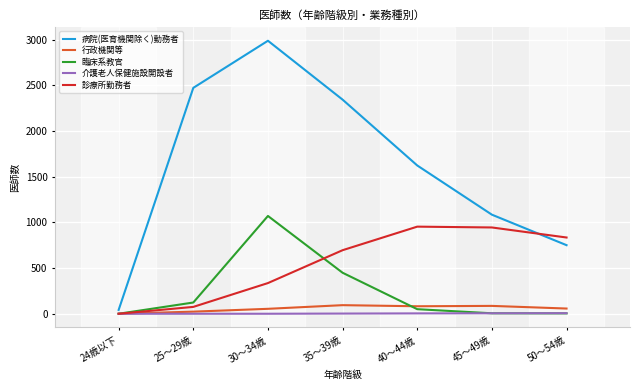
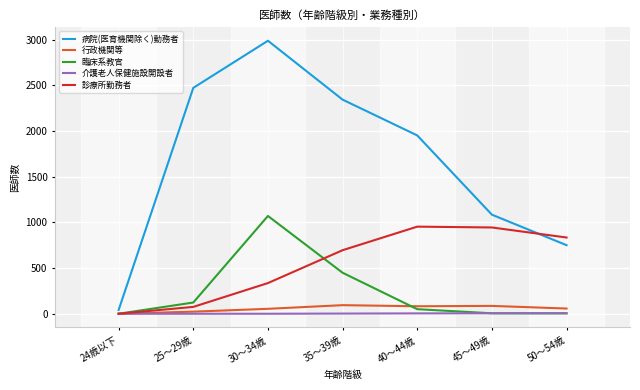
病院(医育機関除く)勤務者, 40～44歳: 1600 -> 2000
